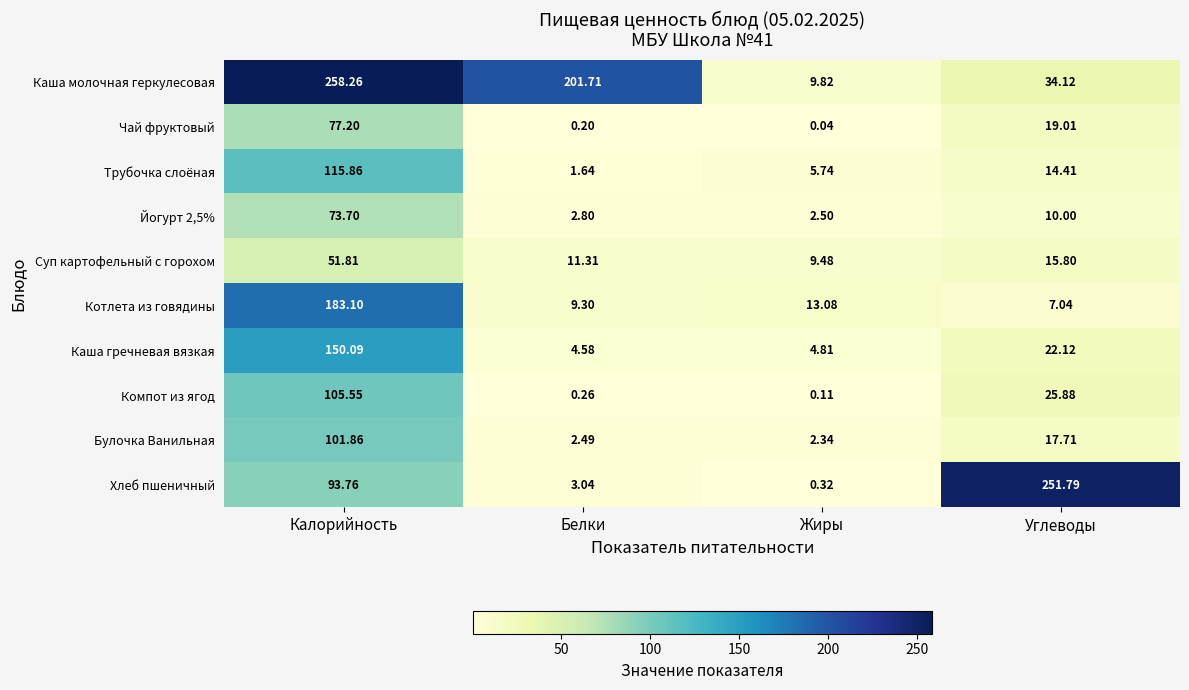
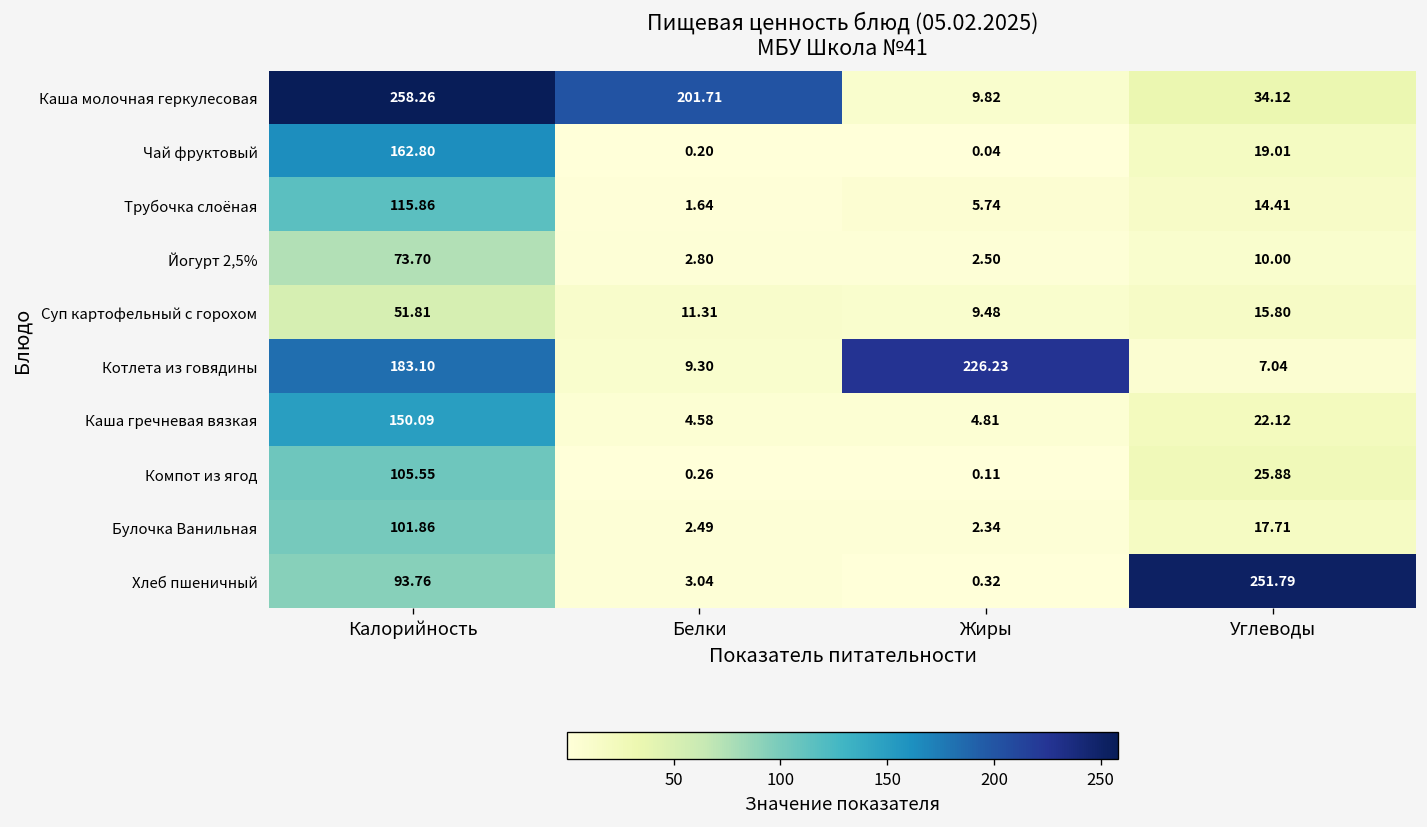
Чай фруктовый, Калорийность: 77.20 -> 162.80
Котлета из говядины, Жиры: 13.08 -> 226.23
